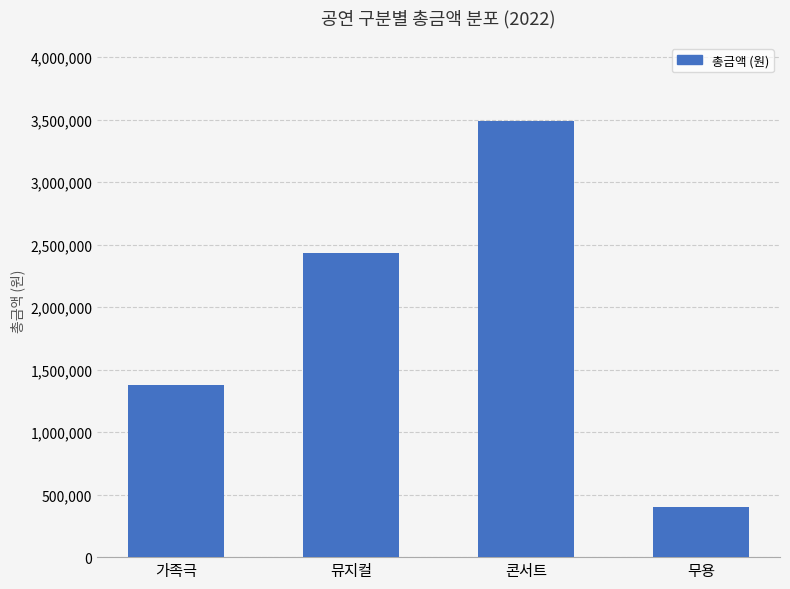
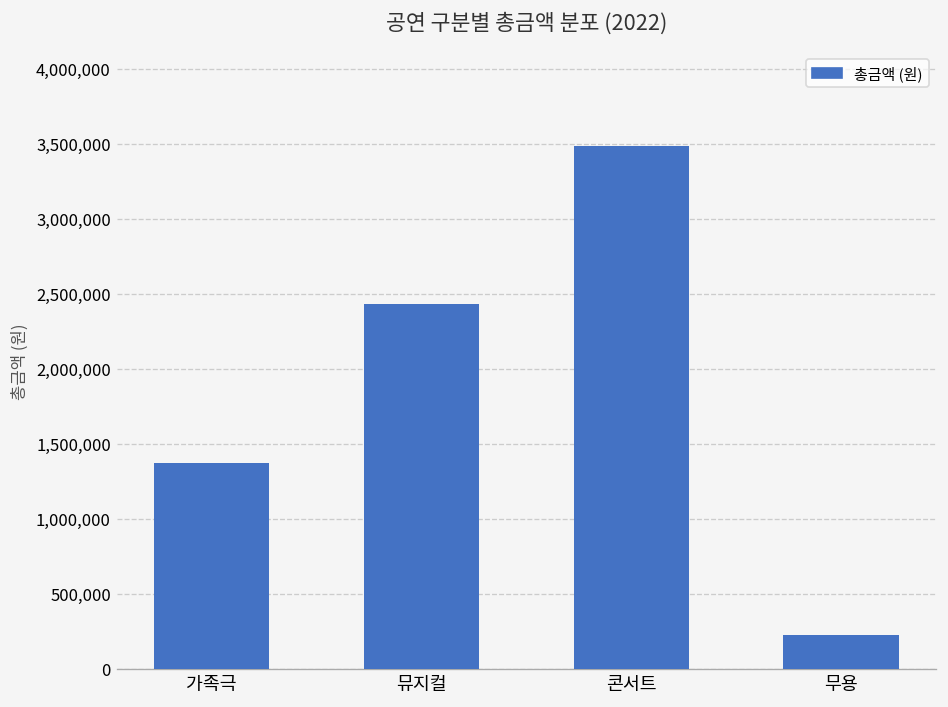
무용: 410,000 -> 230,000
